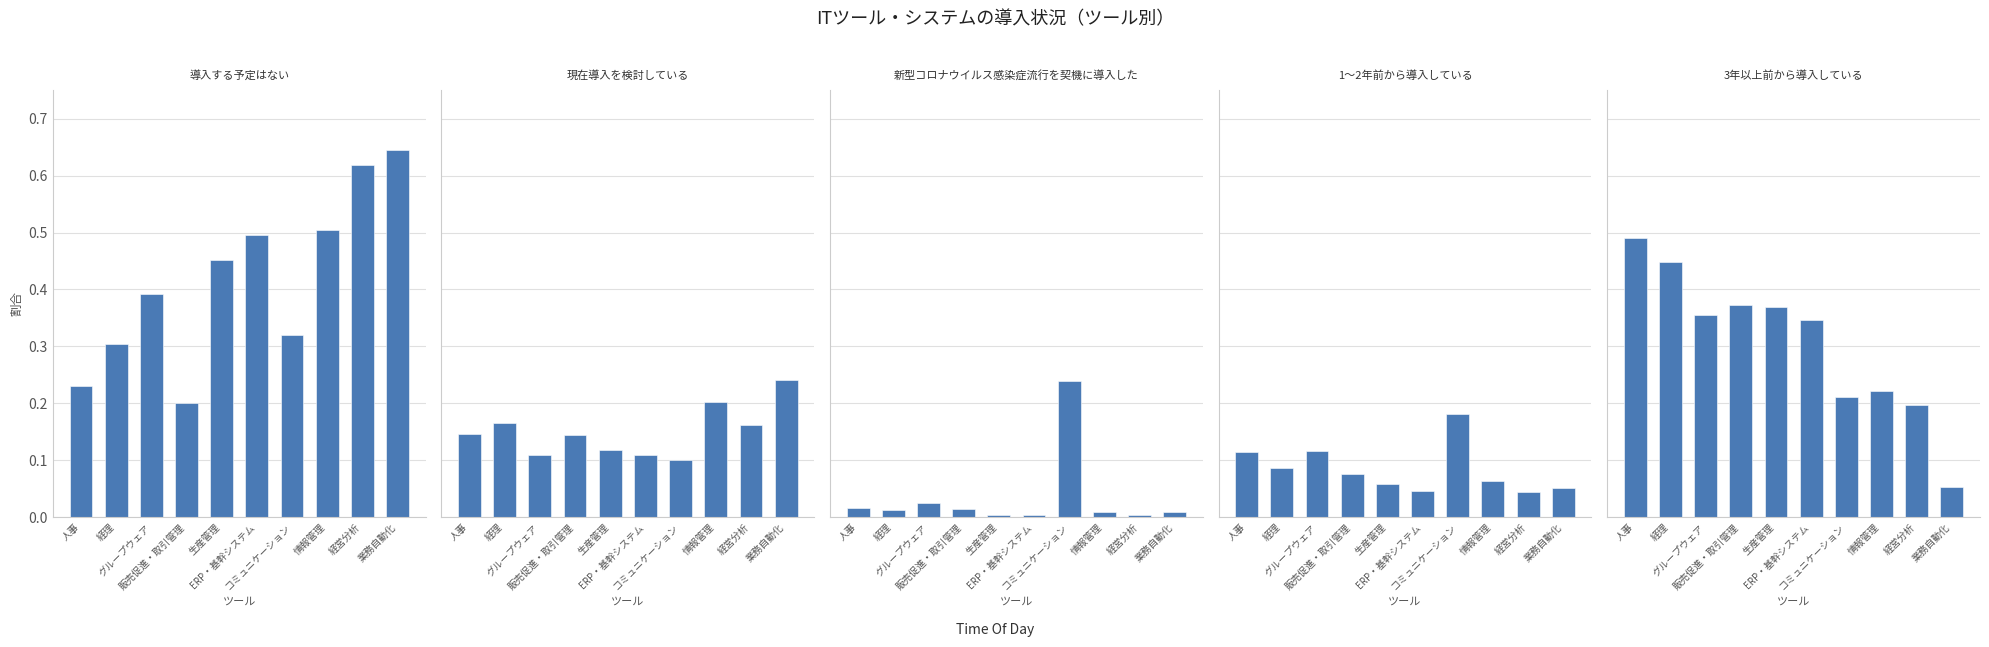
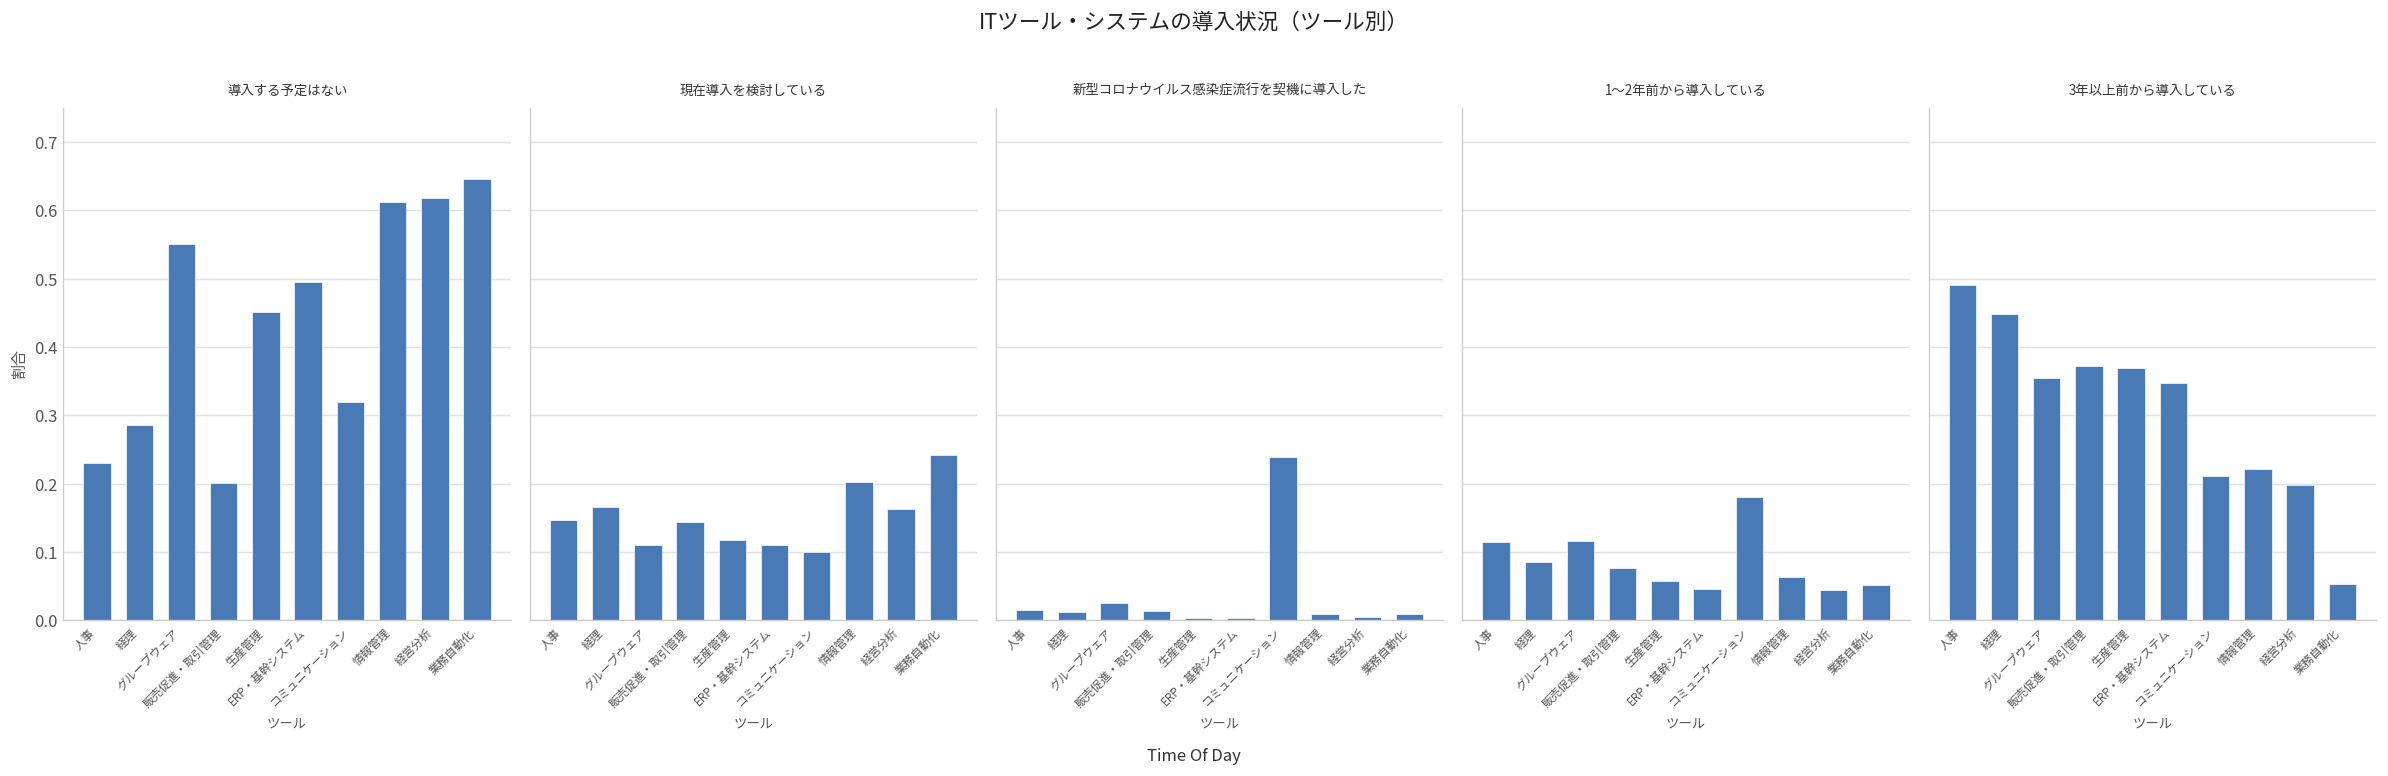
導入する予定はない, 経理: 0.30 -> 0.29
導入する予定はない, グループウェア: 0.39 -> 0.55
導入する予定はない, 情報管理: 0.50 -> 0.61
